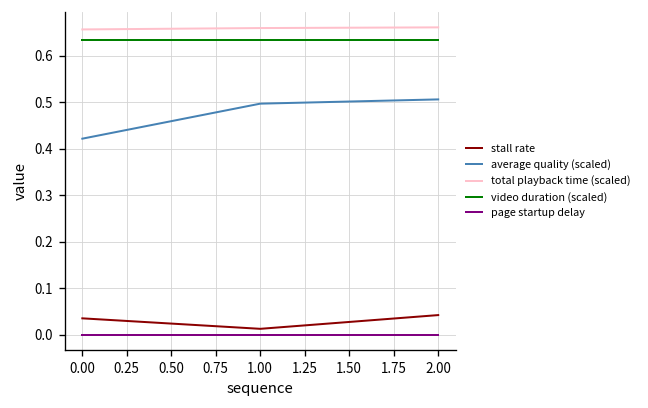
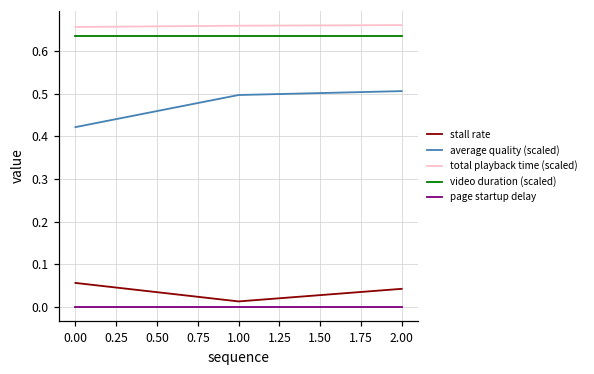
stall rate, 0.00: 0.04 -> 0.06
